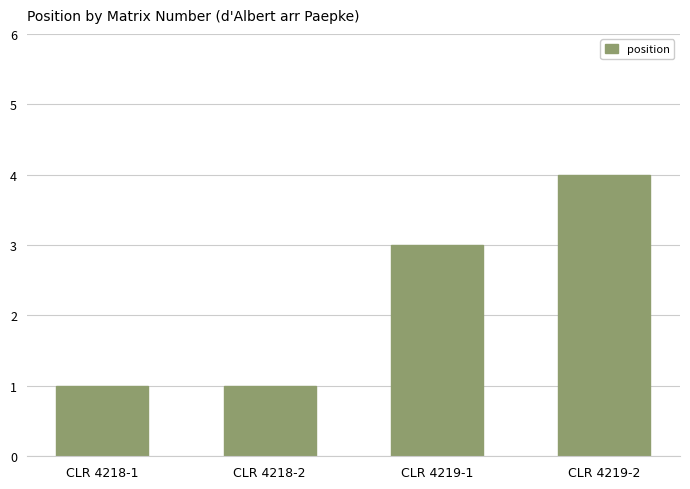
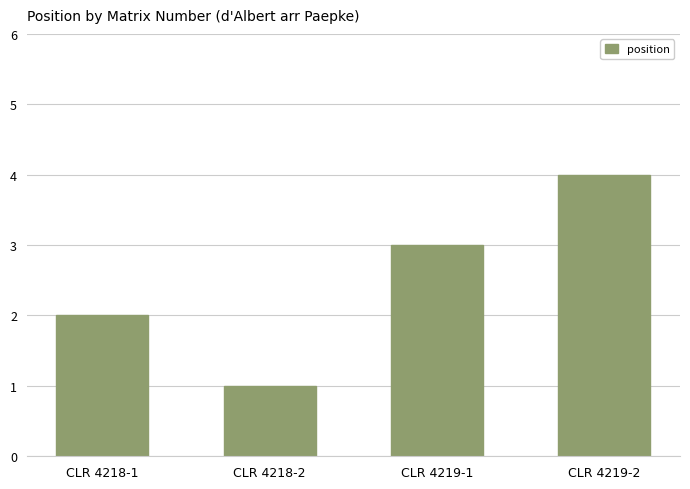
CLR 4218-1: 1 -> 2
